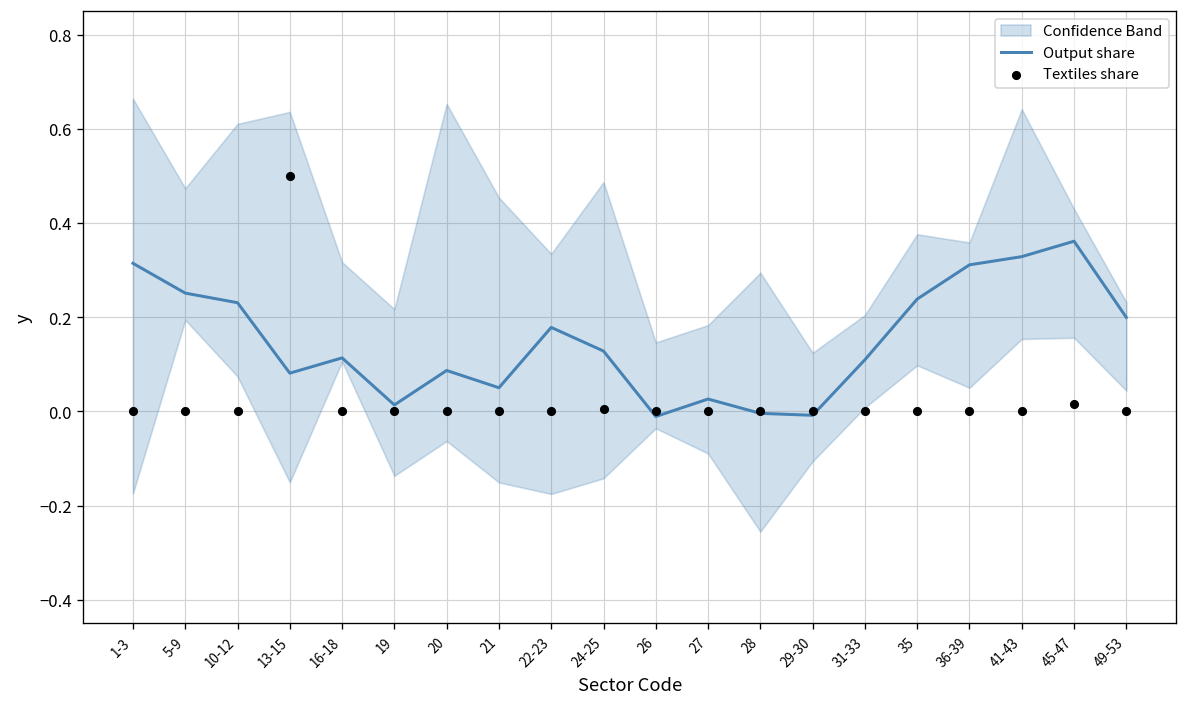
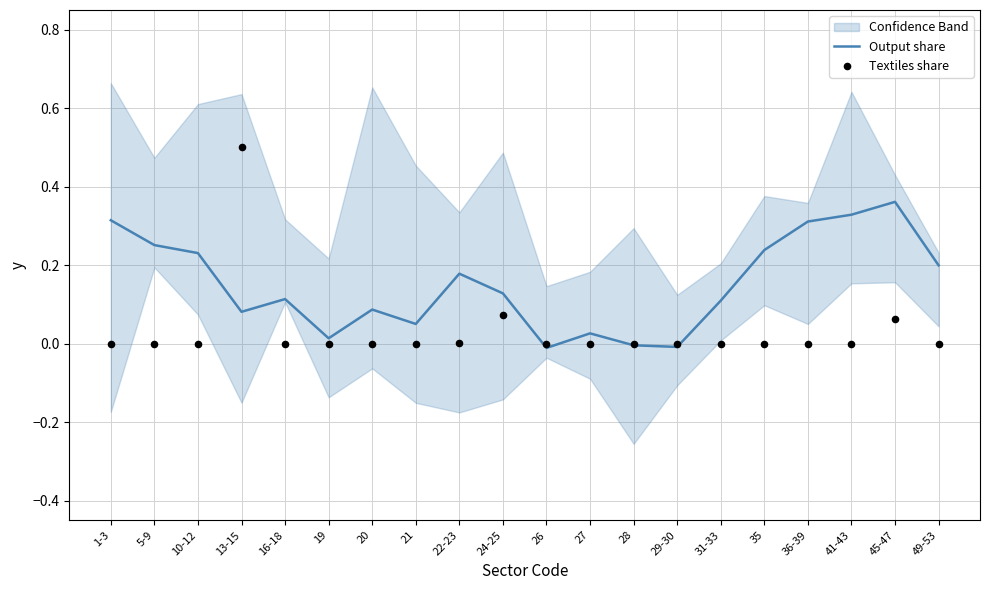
Textiles share, 24-25: 0.01 -> 0.07
Textiles share, 45-47: 0.02 -> 0.06
